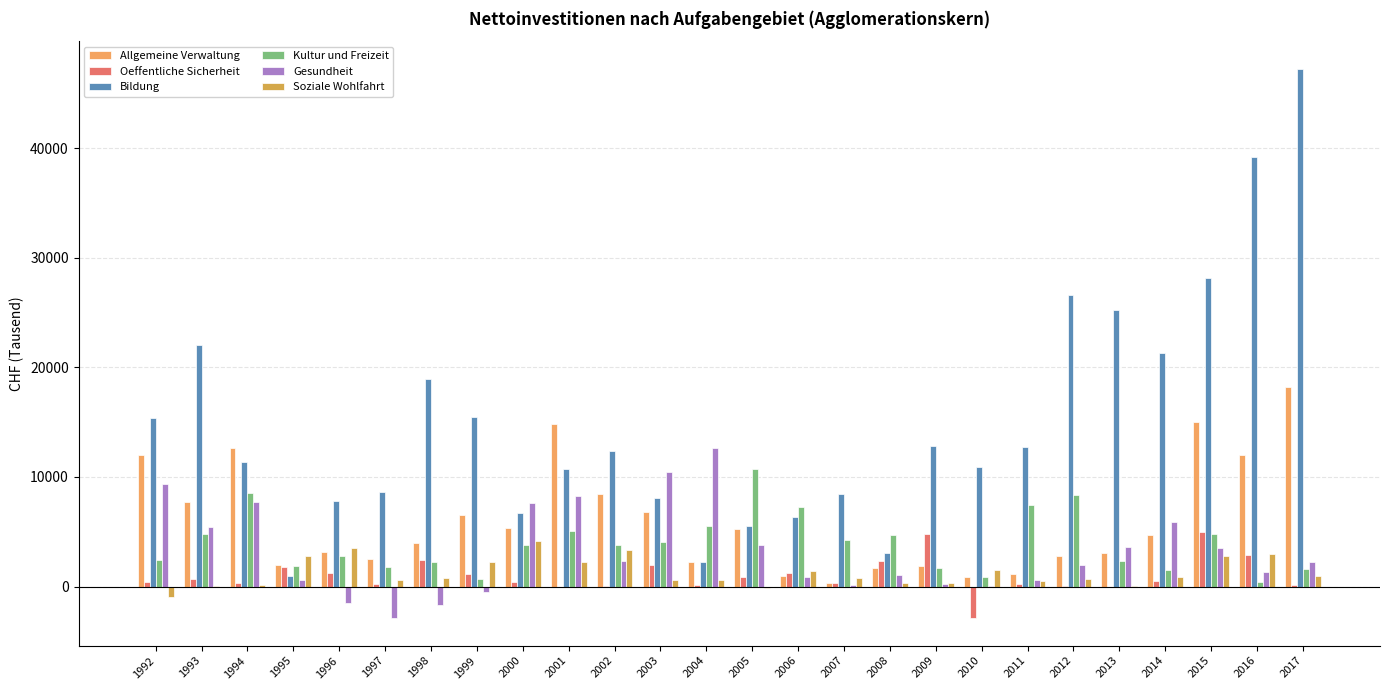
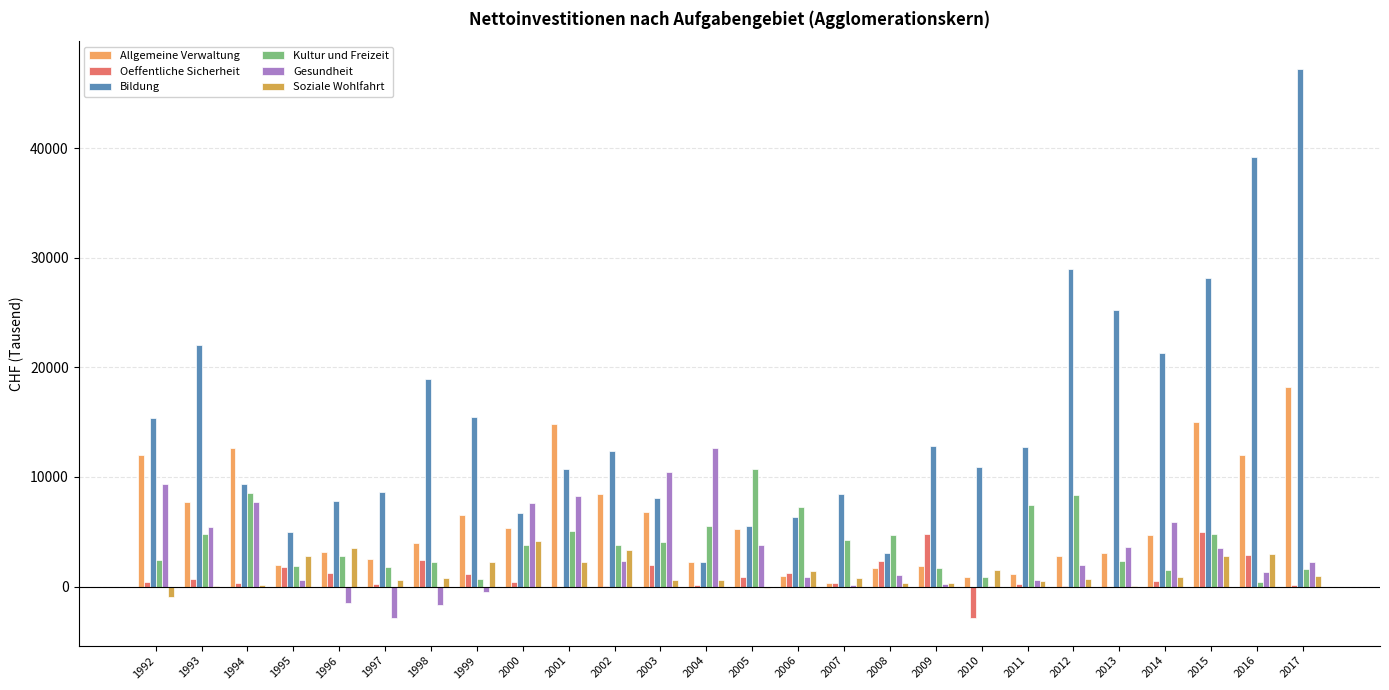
Bildung, 1994: 11300 -> 9300
Bildung, 1995: 1000 -> 4900
Bildung, 2012: 26600 -> 29000
